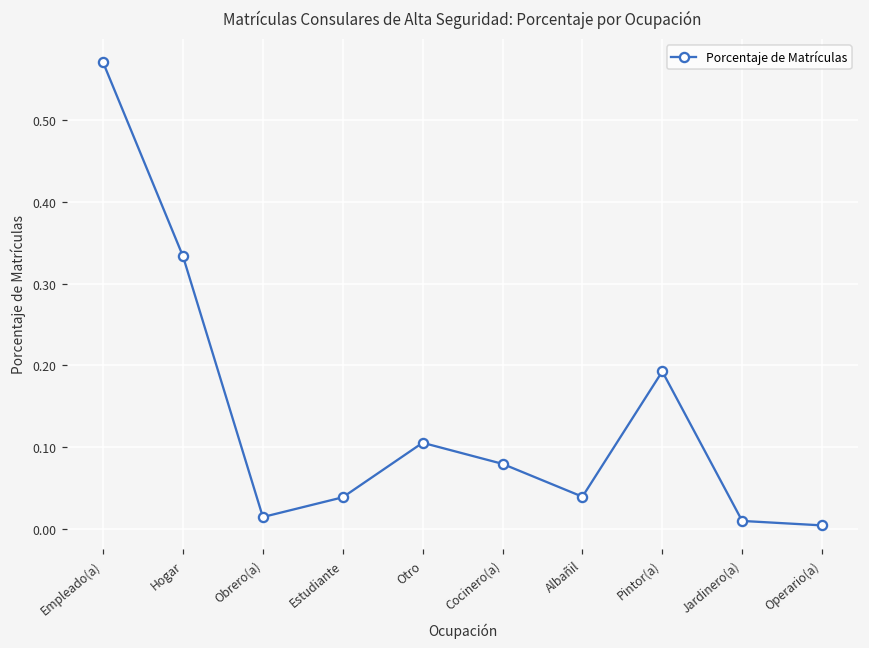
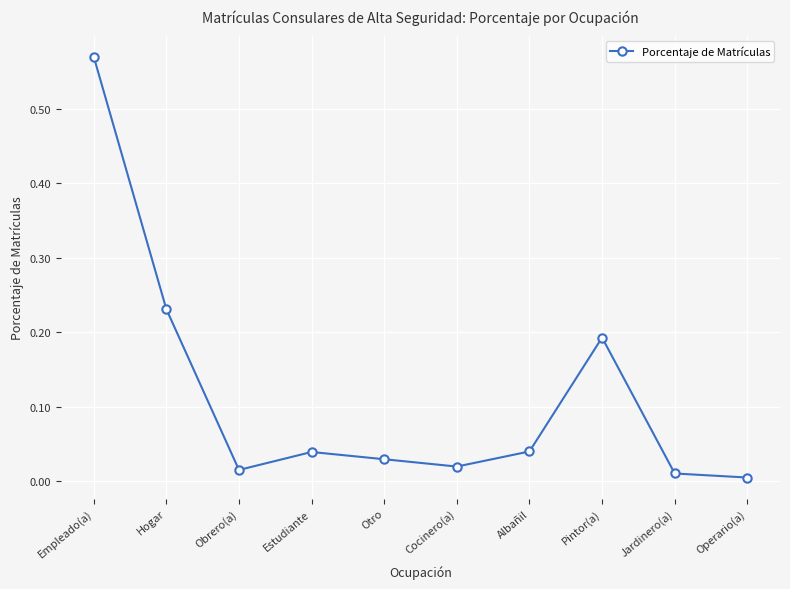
Hogar: 0.33 -> 0.23
Otro: 0.11 -> 0.03
Cocinero(a): 0.08 -> 0.02
